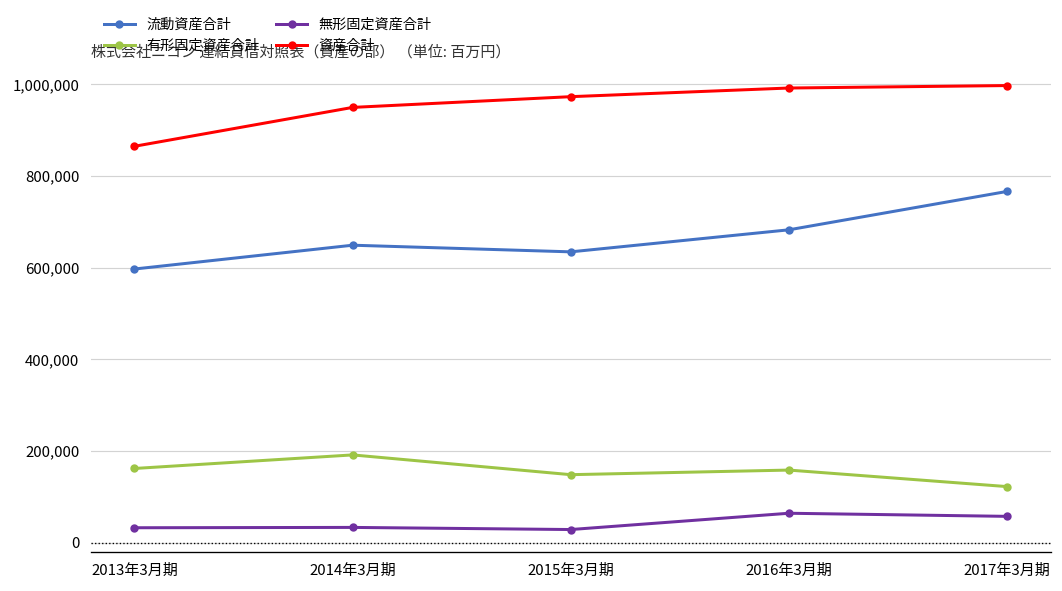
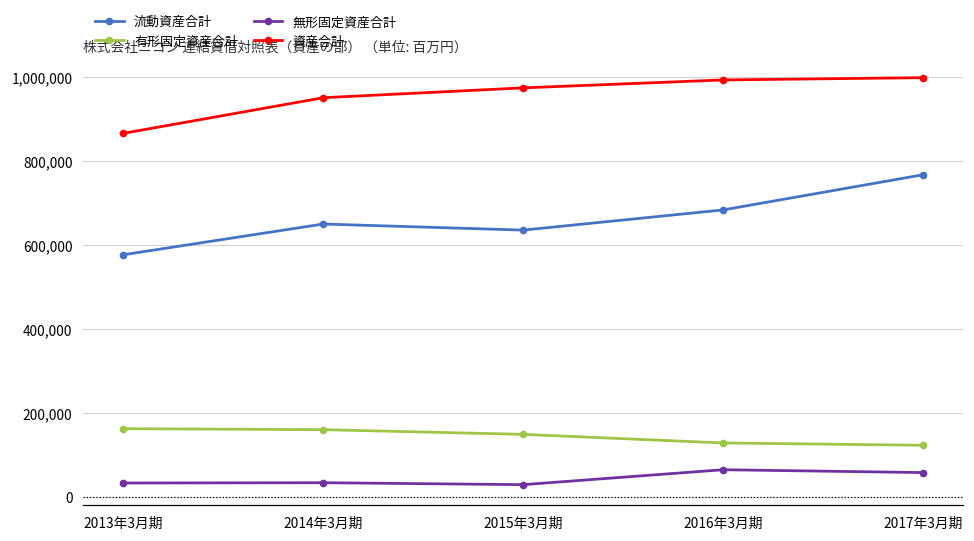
流動資産合計, 2013年3月期: 600,000 -> 580,000
有形固定資産合計, 2014年3月期: 190,000 -> 160,000
有形固定資産合計, 2016年3月期: 160,000 -> 130,000
